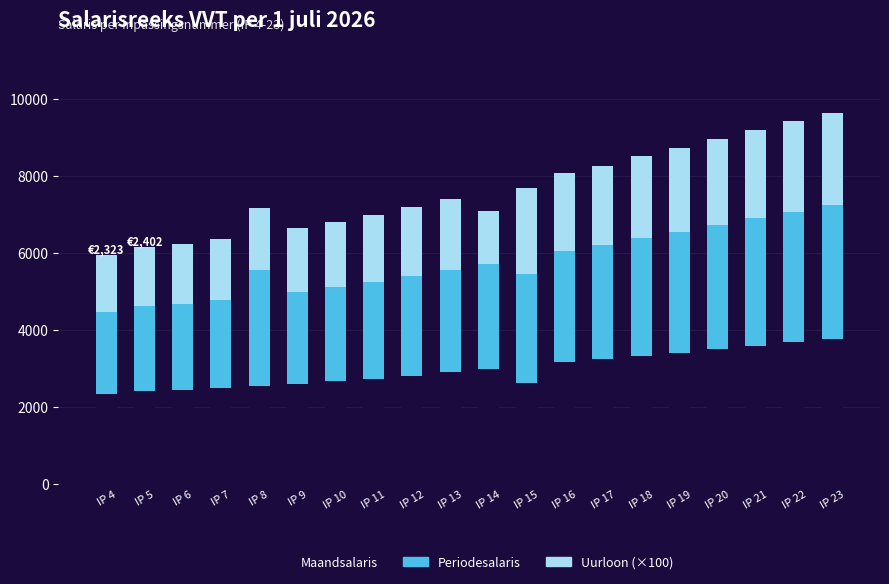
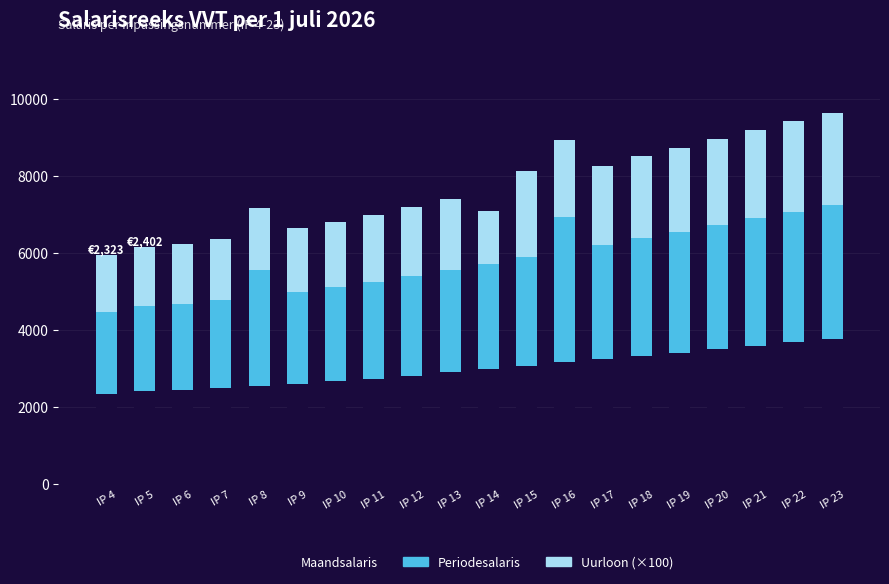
Maandsalaris, IP 15: 2600 -> 3100
Periodesalaris, IP 16: 2900 -> 3800
